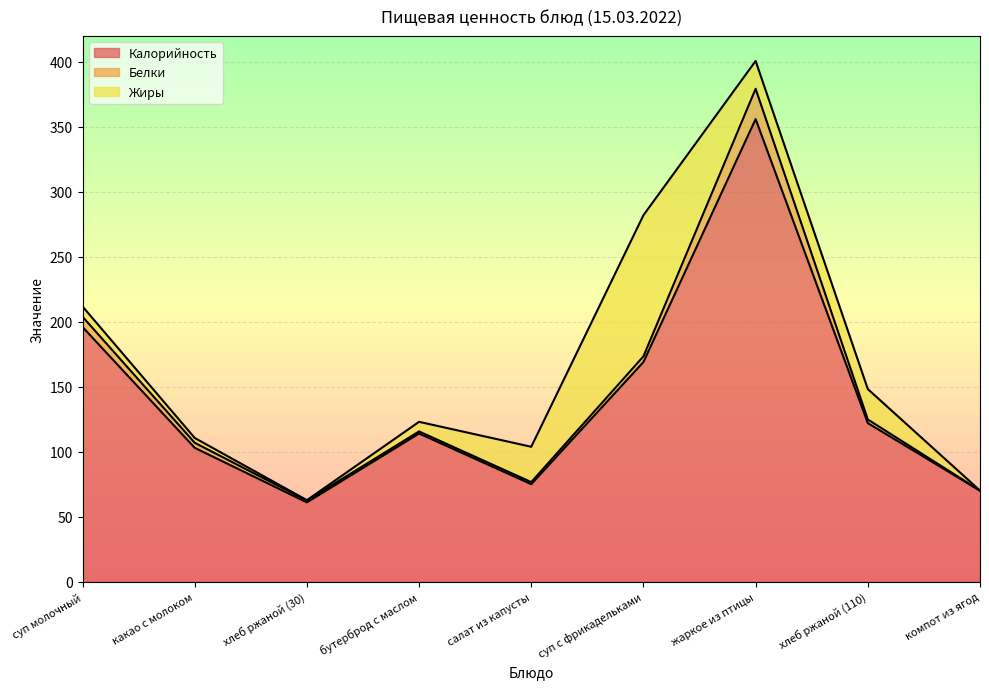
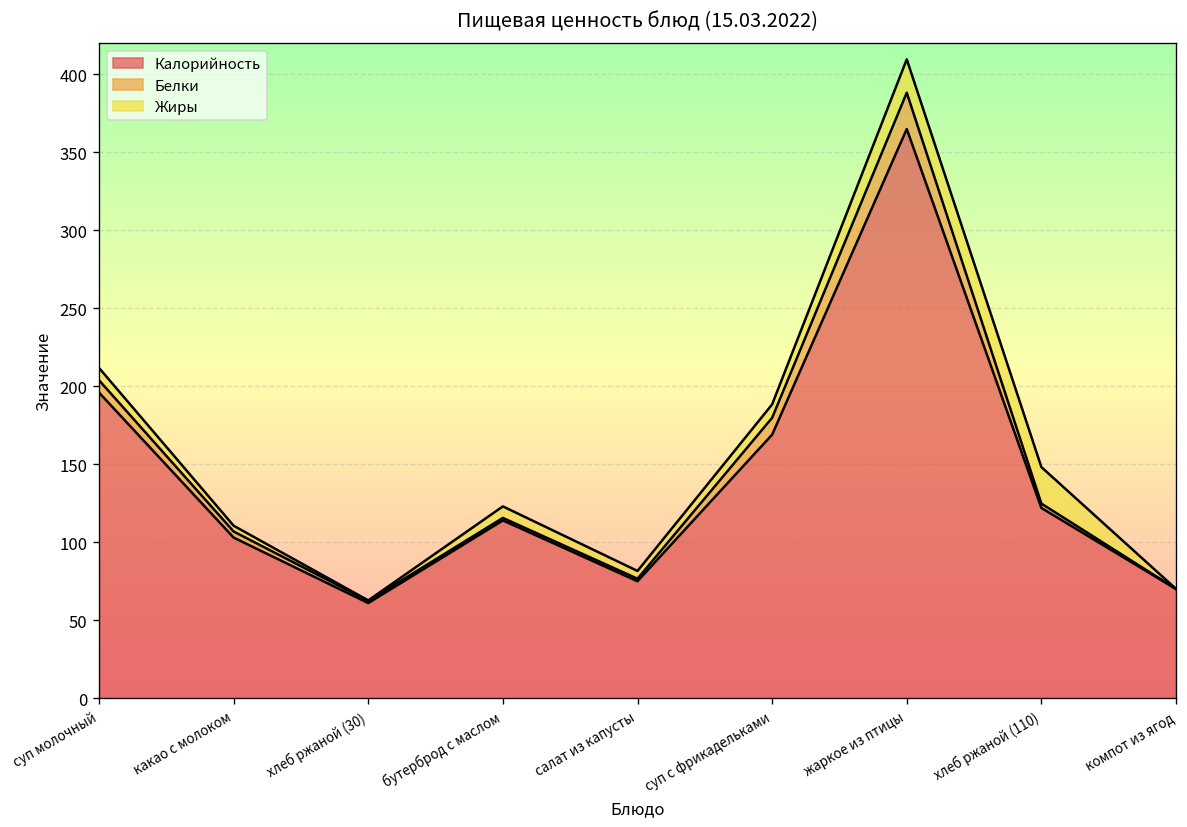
Жиры, салат из капусты: 27 -> 5
Белки, суп с фрикадельками: 4 -> 11
Жиры, суп с фрикадельками: 109 -> 9
Калорийность, жаркое из птицы: 356 -> 365
